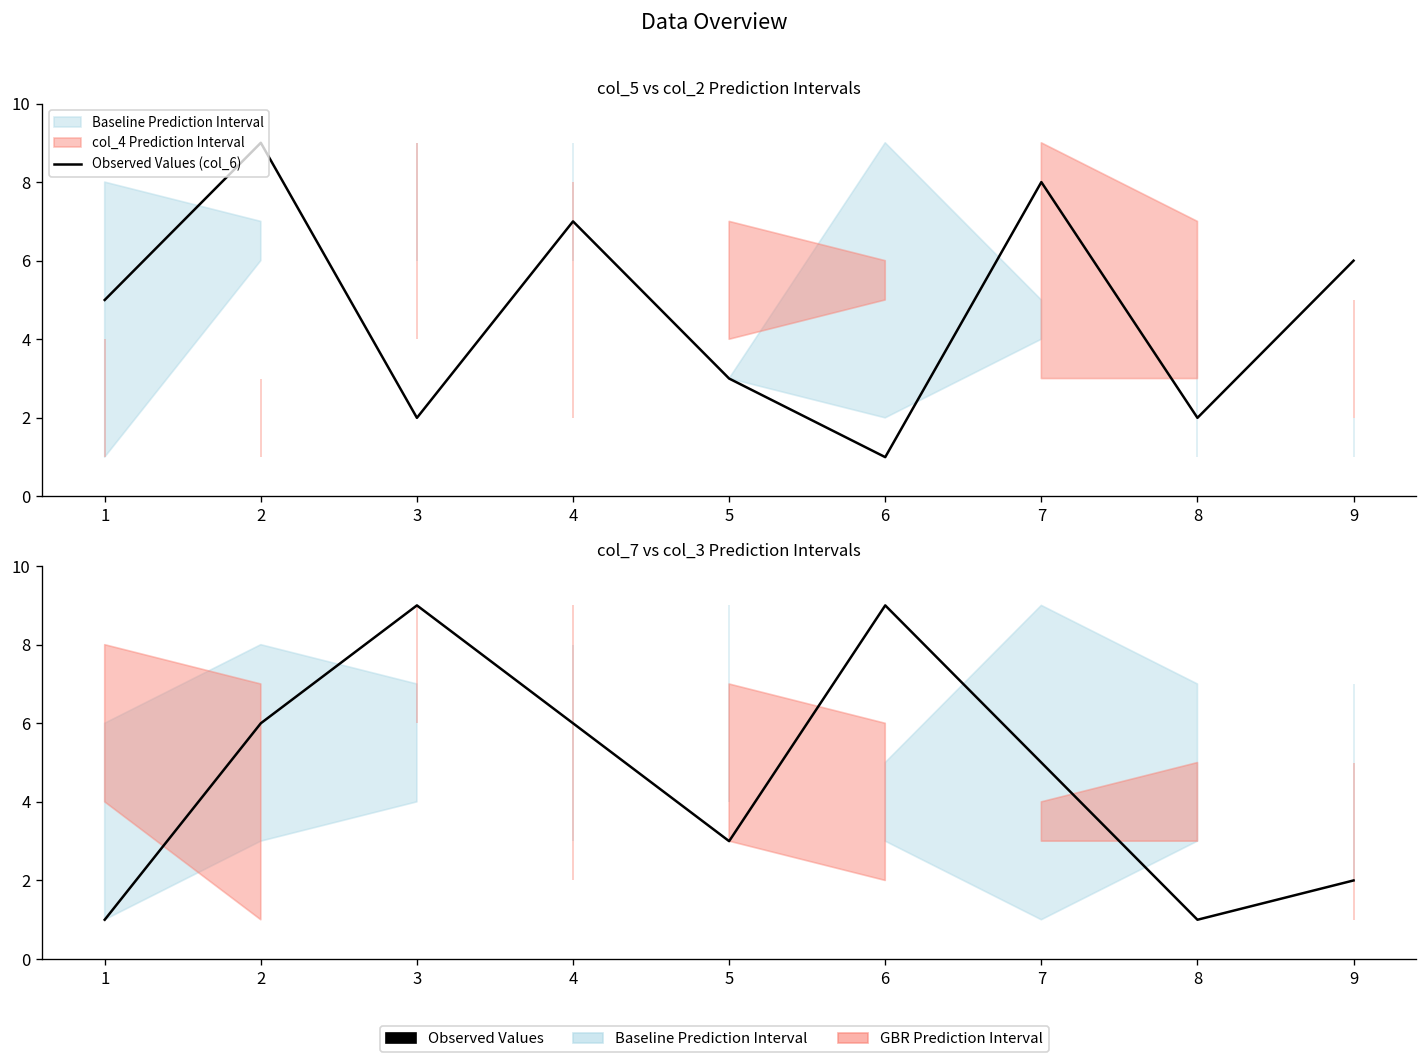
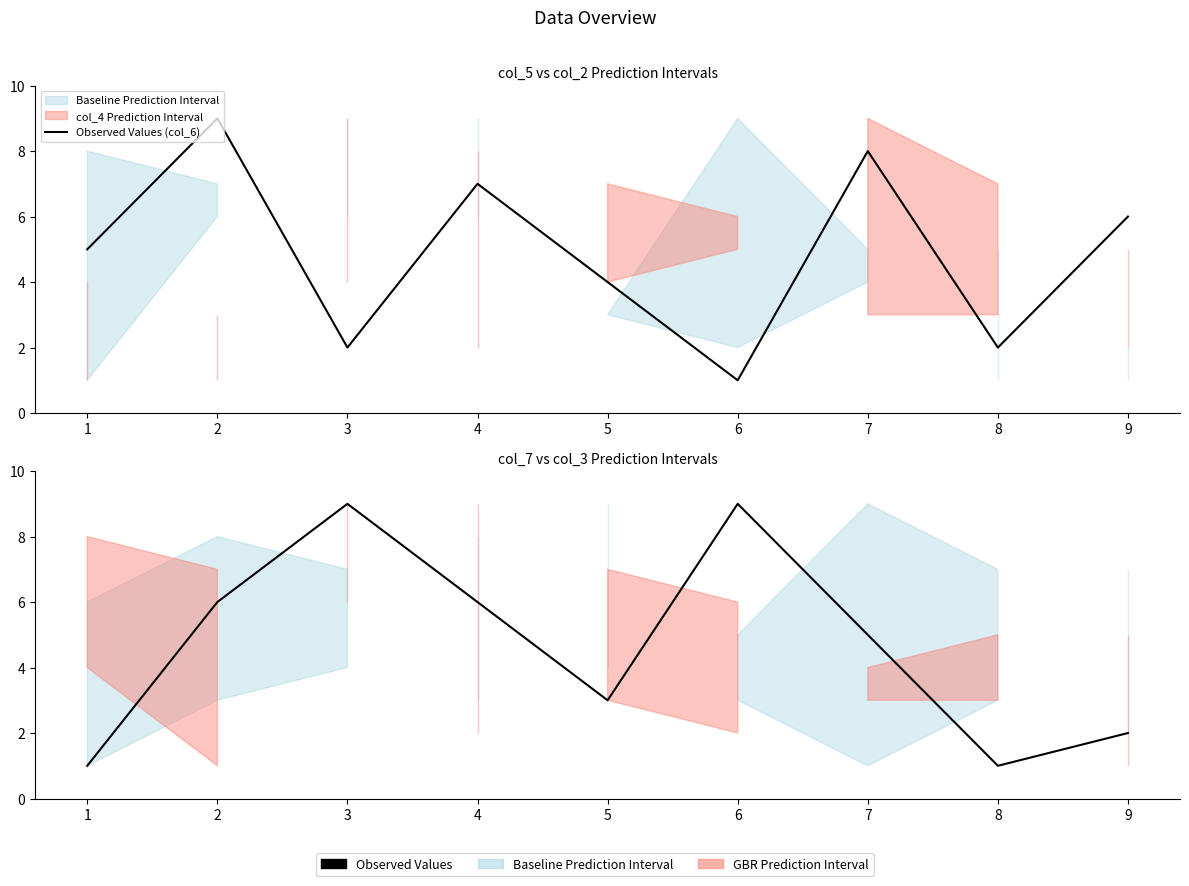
col_5 vs col_2 Prediction Intervals, 5: 3 -> 4
